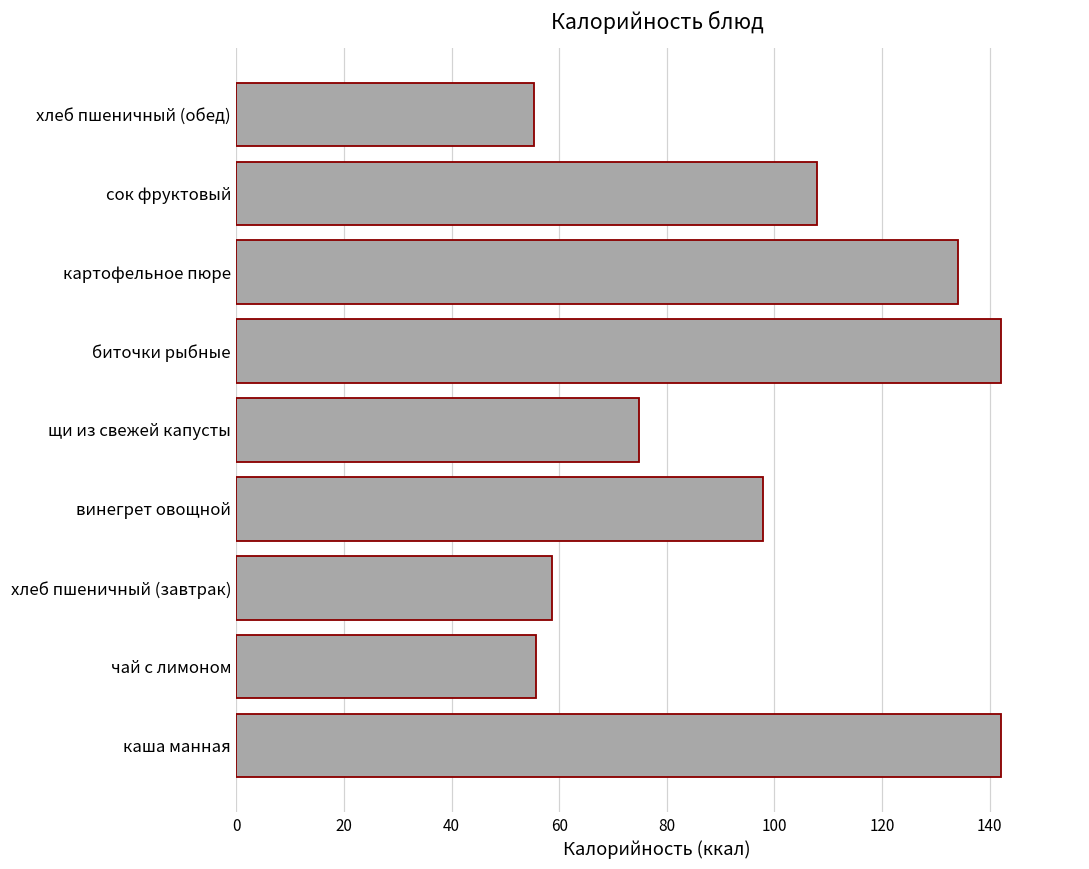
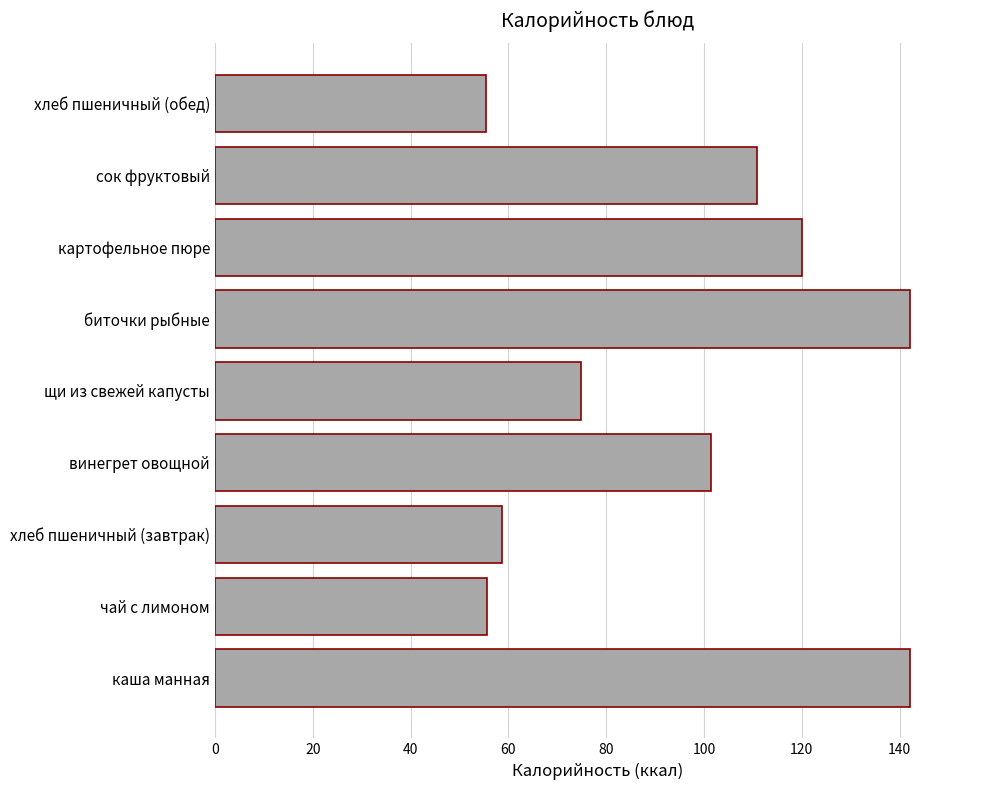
сок фруктовый: 108 -> 111
картофельное пюре: 134 -> 120
винегрет овощной: 98 -> 102
